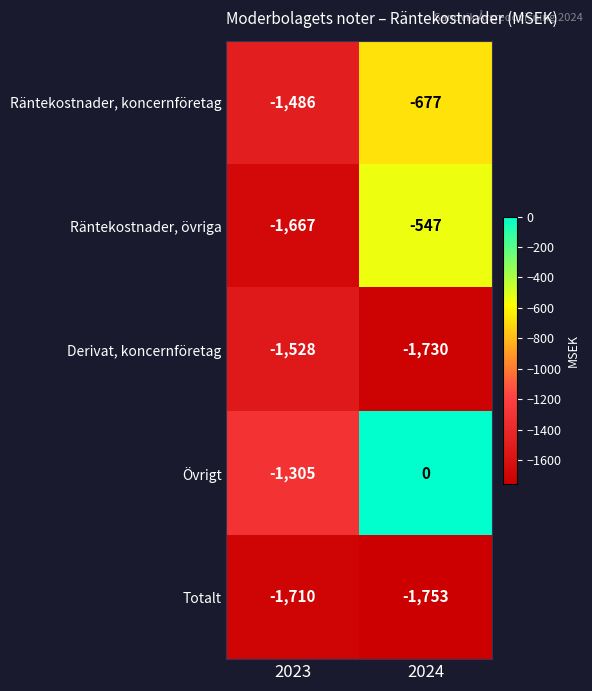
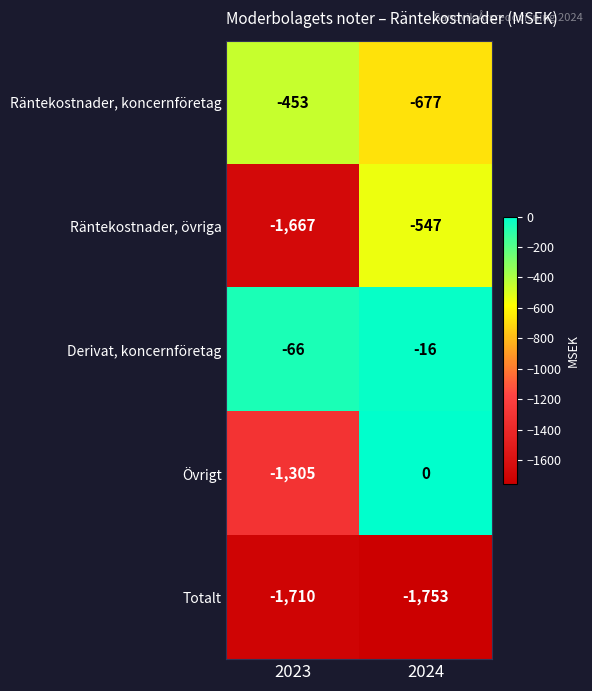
Räntekostnader, koncernföretag, 2023: -1,486 -> -453
Derivat, koncernföretag, 2023: -1,528 -> -66
Derivat, koncernföretag, 2024: -1,730 -> -16
